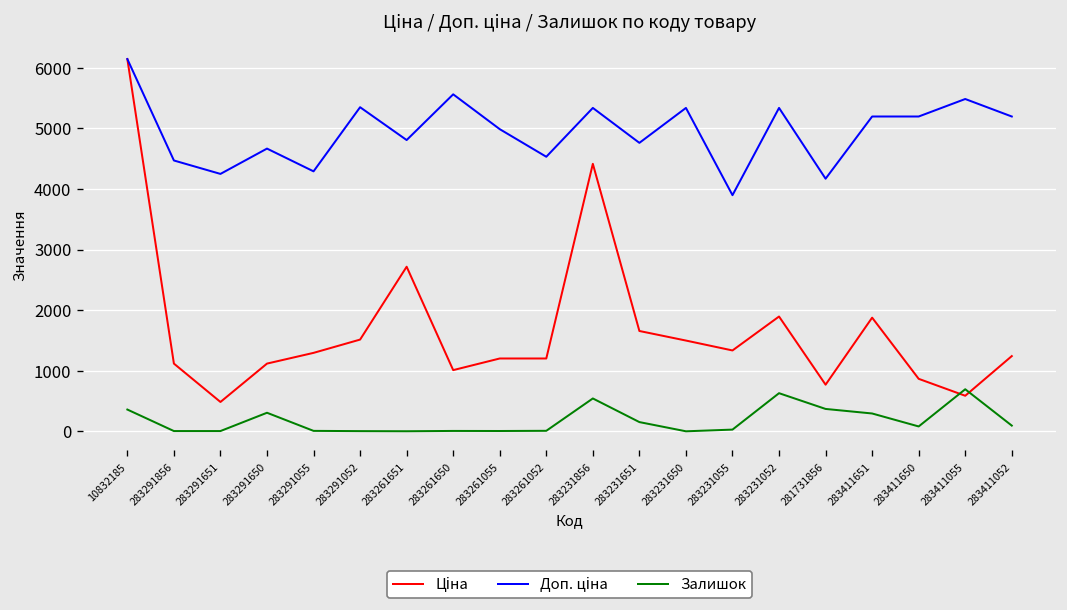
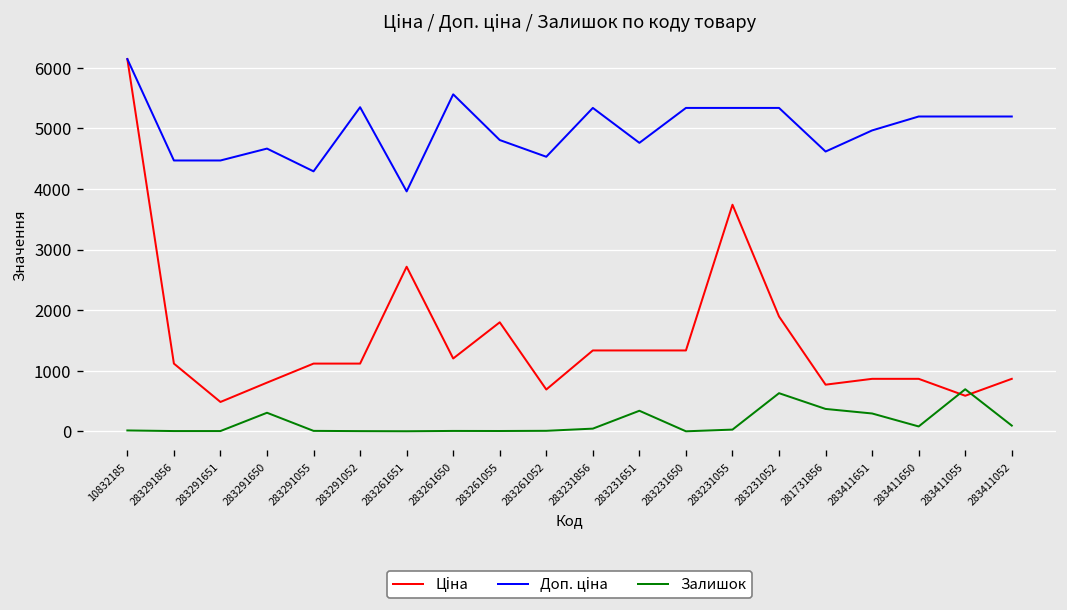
Залишок, 10832185: 400 -> 0
Доп. ціна, 283291651: 4200 -> 4500
Ціна, 283291650: 1100 -> 800
Ціна, 283291055: 1300 -> 1100
Ціна, 283291052: 1500 -> 1100
Доп. ціна, 283261651: 4800 -> 4000
Ціна, 283261650: 1000 -> 1200
Ціна, 283261055: 1200 -> 1800
Доп. ціна, 283261055: 5000 -> 4800
Ціна, 283261052: 1200 -> 700
Ціна, 283231856: 4400 -> 1300
Залишок, 283231856: 500 -> 0
Ціна, 283231651: 1700 -> 1300
Залишок, 283231651: 200 -> 300
Ціна, 283231650: 1500 -> 1300
Ціна, 283231055: 1300 -> 3700
Доп. ціна, 283231055: 3900 -> 5300
Доп. ціна, 281731856: 4200 -> 4600
Ціна, 283411651: 1900 -> 900
Доп. ціна, 283411651: 5200 -> 5000
Доп. ціна, 283411055: 5500 -> 5200
Ціна, 283411052: 1200 -> 900
